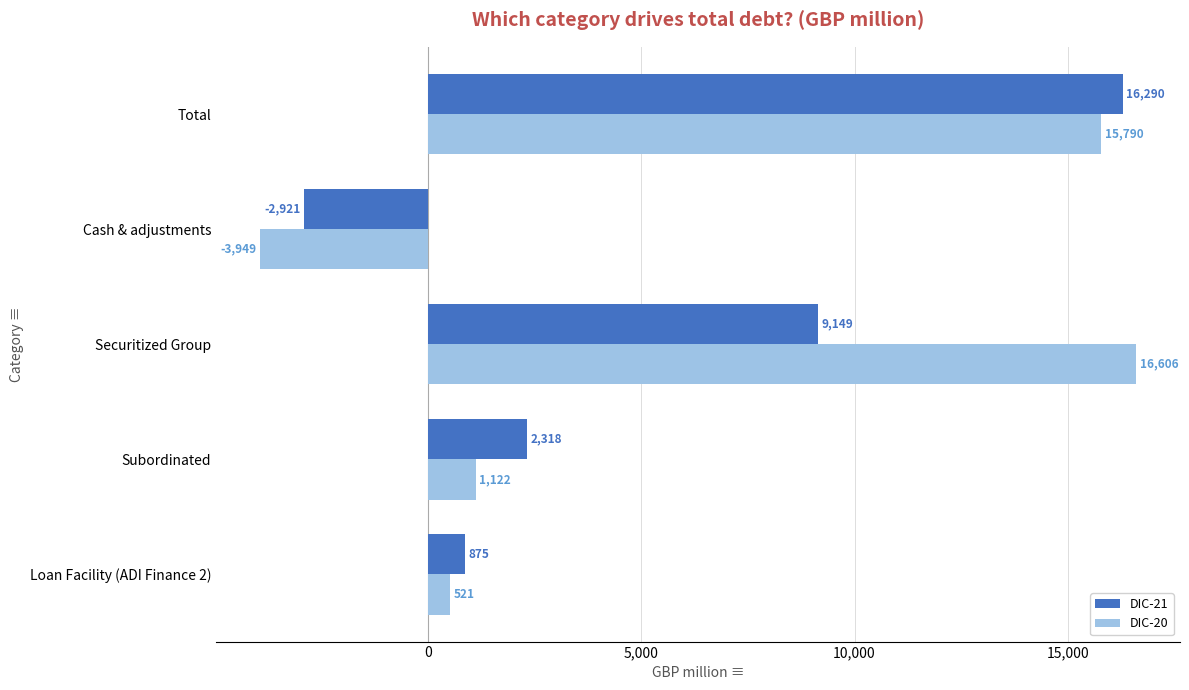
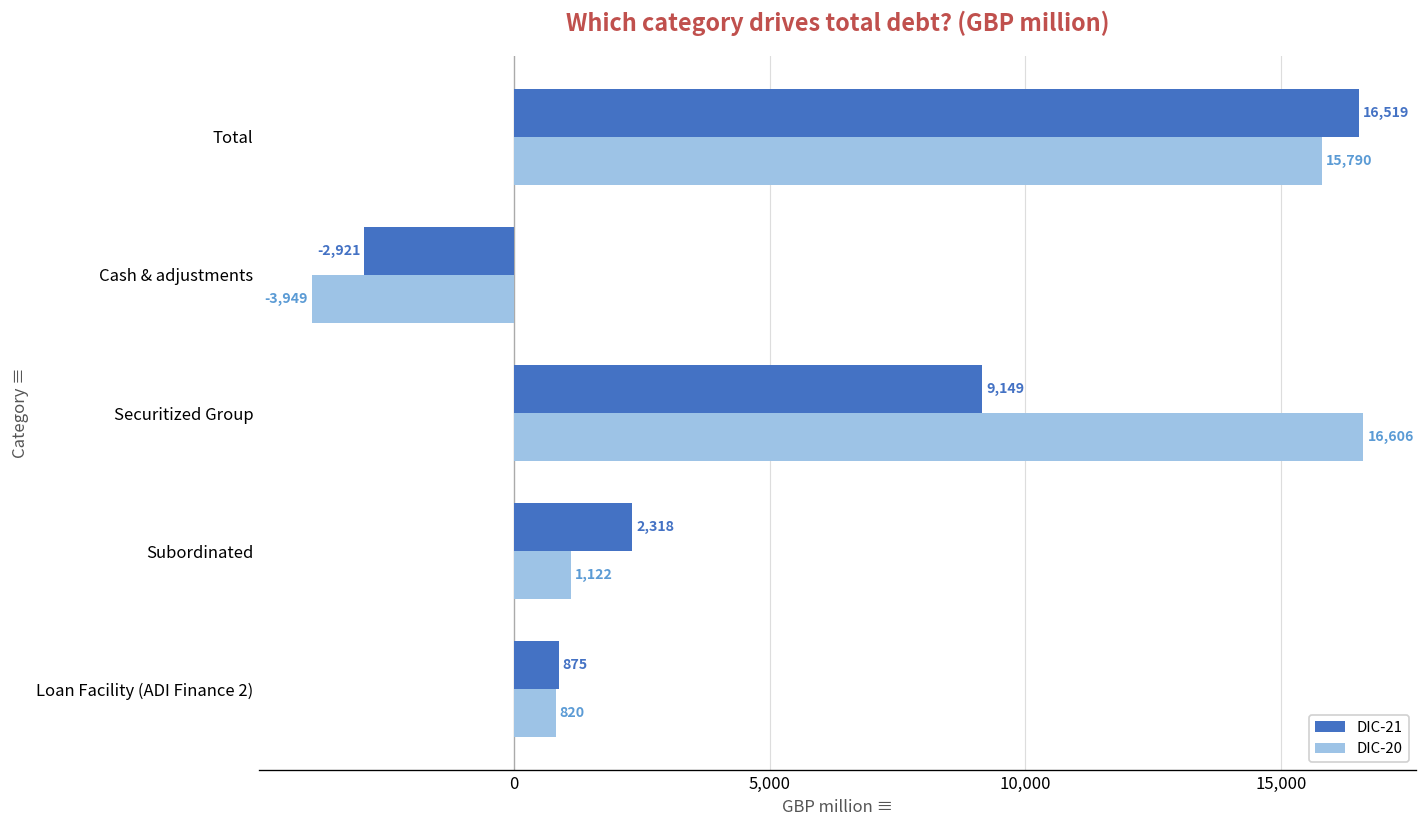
DIC-21, Total: 16,290 -> 16,519
DIC-20, Loan Facility (ADI Finance 2): 521 -> 820
